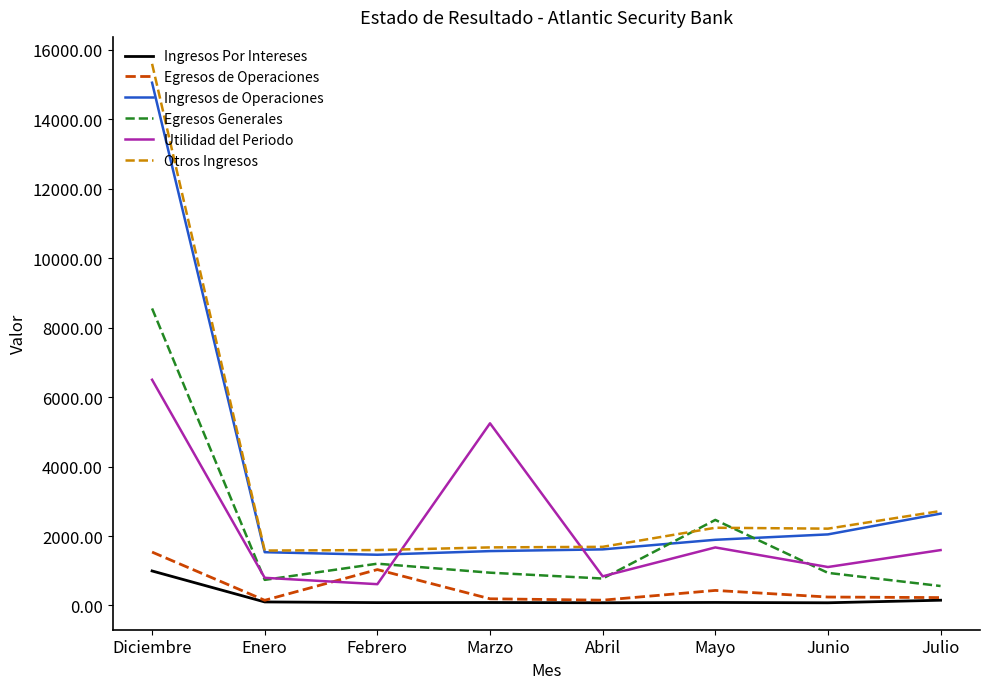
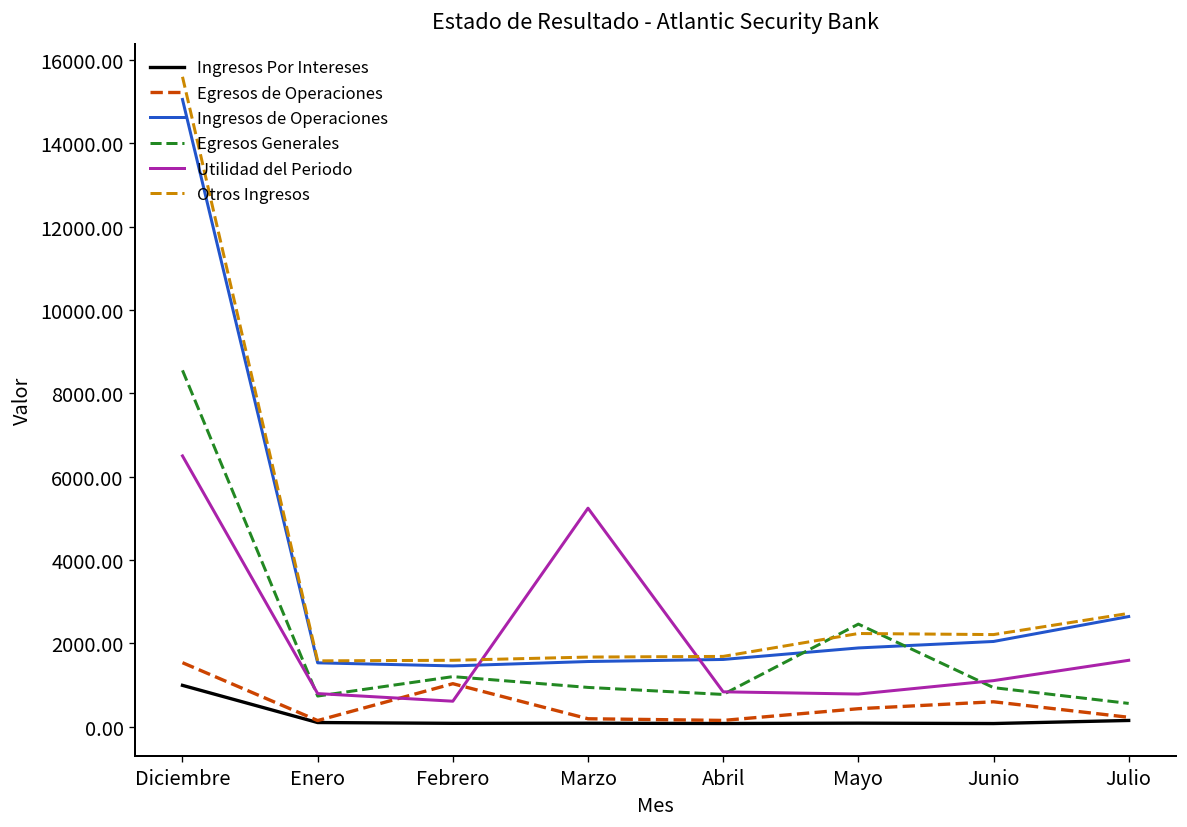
Utilidad del Periodo, Mayo: 1700 -> 800
Egresos de Operaciones, Junio: 200 -> 600
